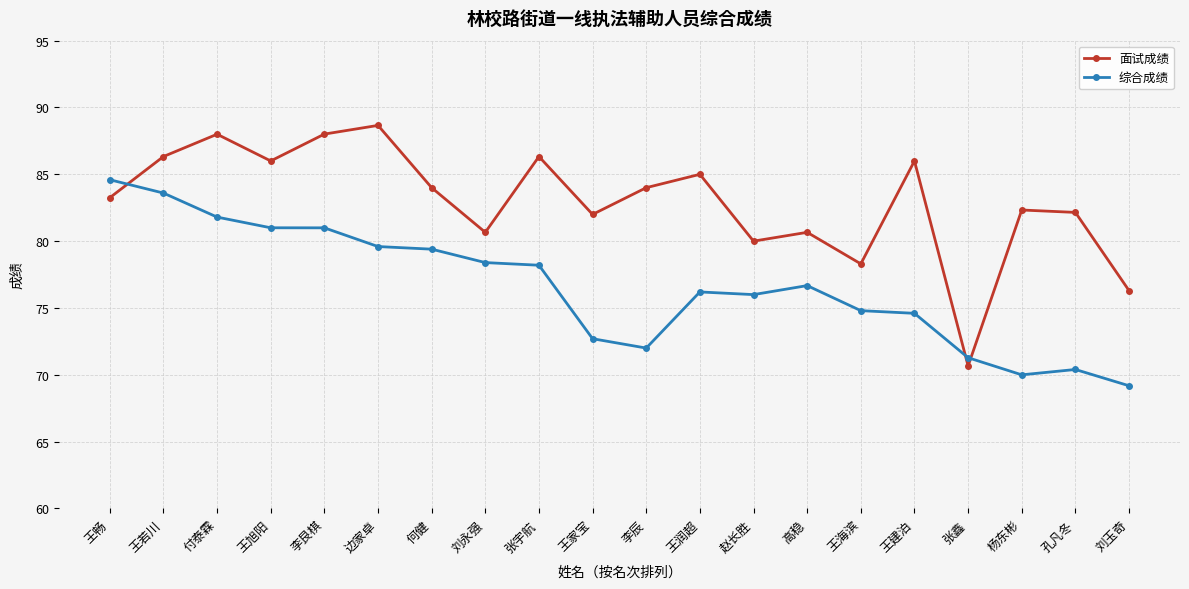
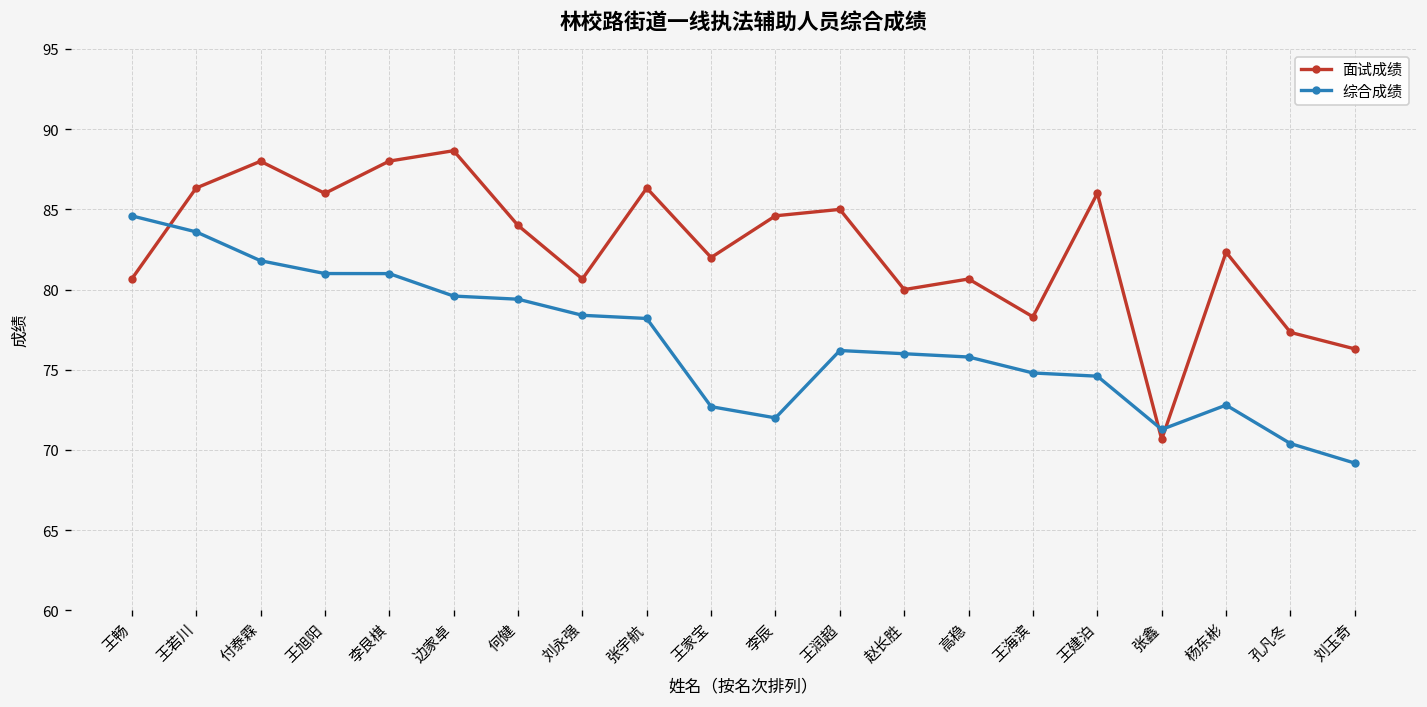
面试成绩, 王畅: 83.3 -> 80.7
面试成绩, 李辰: 84.0 -> 84.6
综合成绩, 高稳: 76.7 -> 75.8
综合成绩, 杨东彬: 70.0 -> 72.8
面试成绩, 孔凡冬: 82.2 -> 77.3
